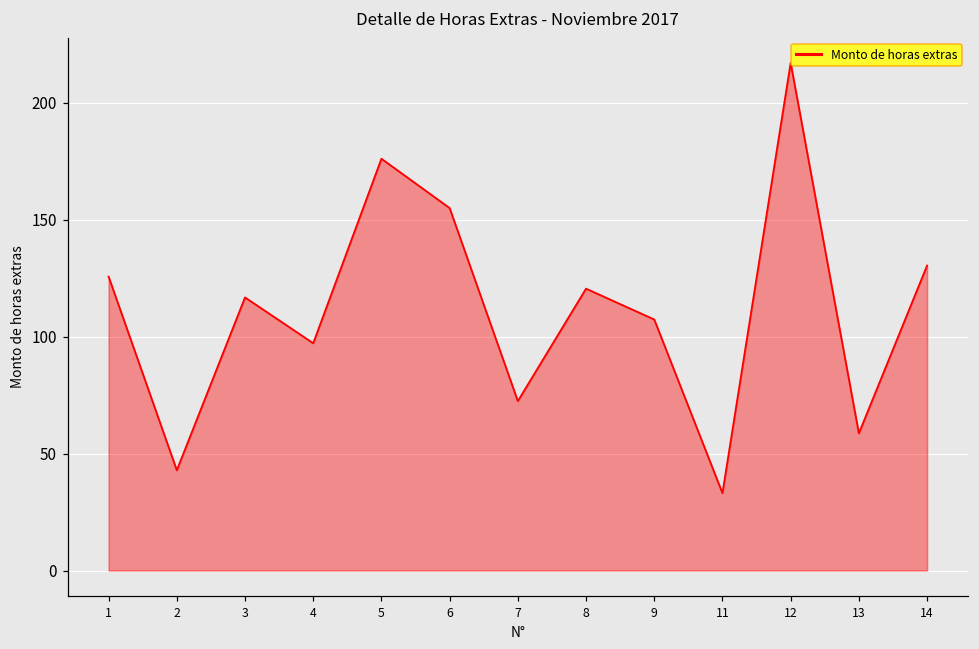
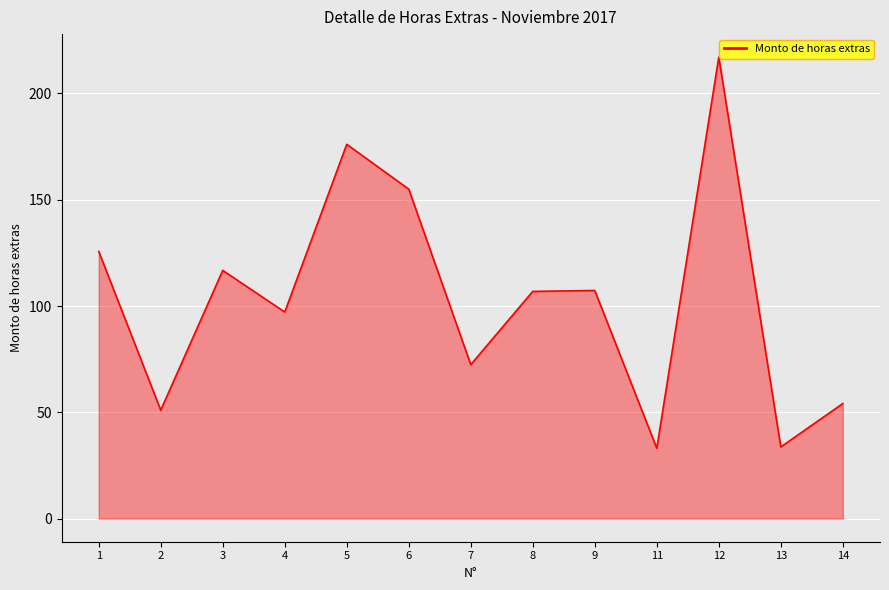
2: 43 -> 51
8: 121 -> 107
13: 59 -> 34
14: 130 -> 54
